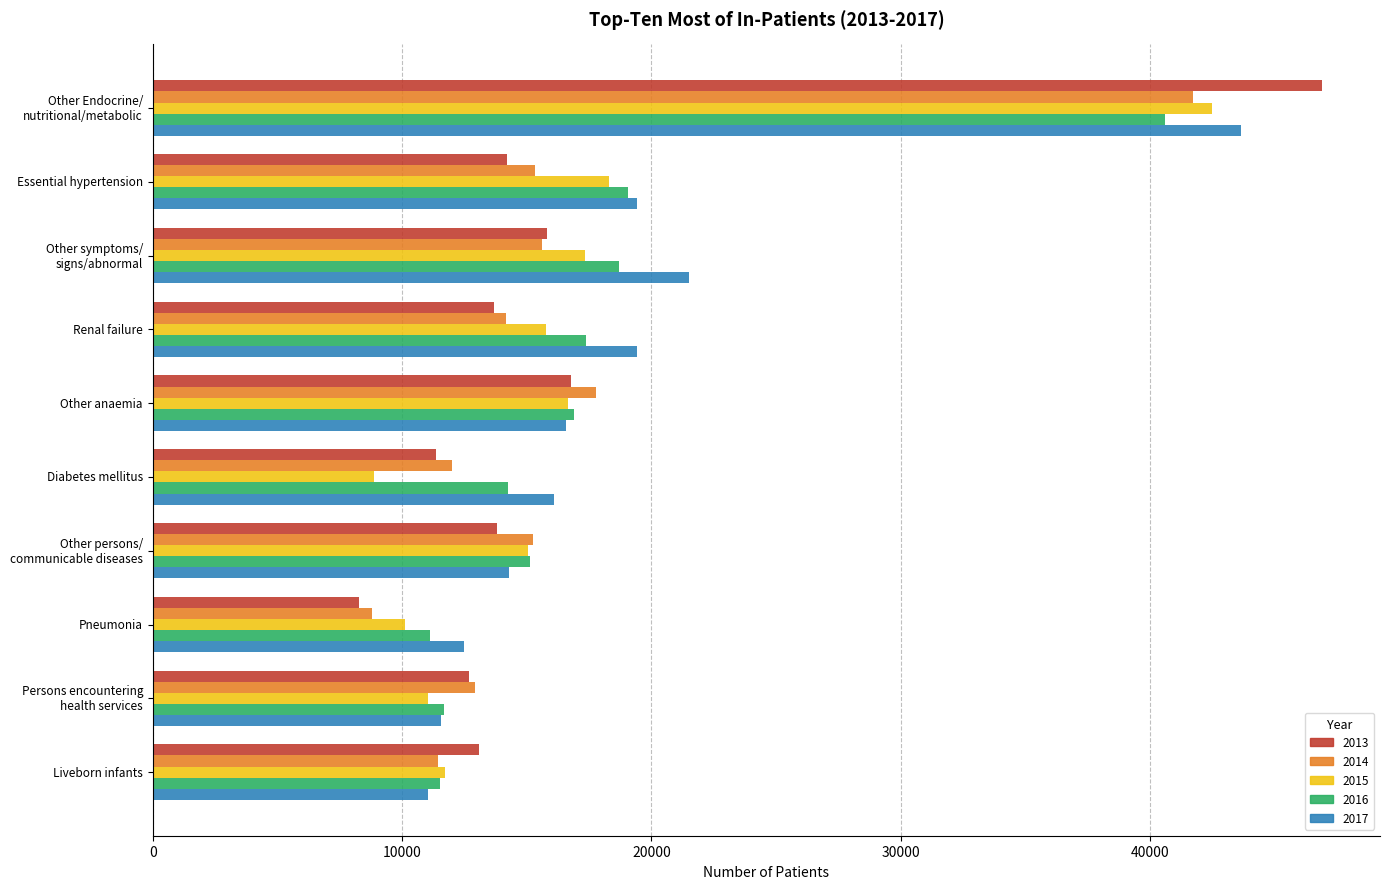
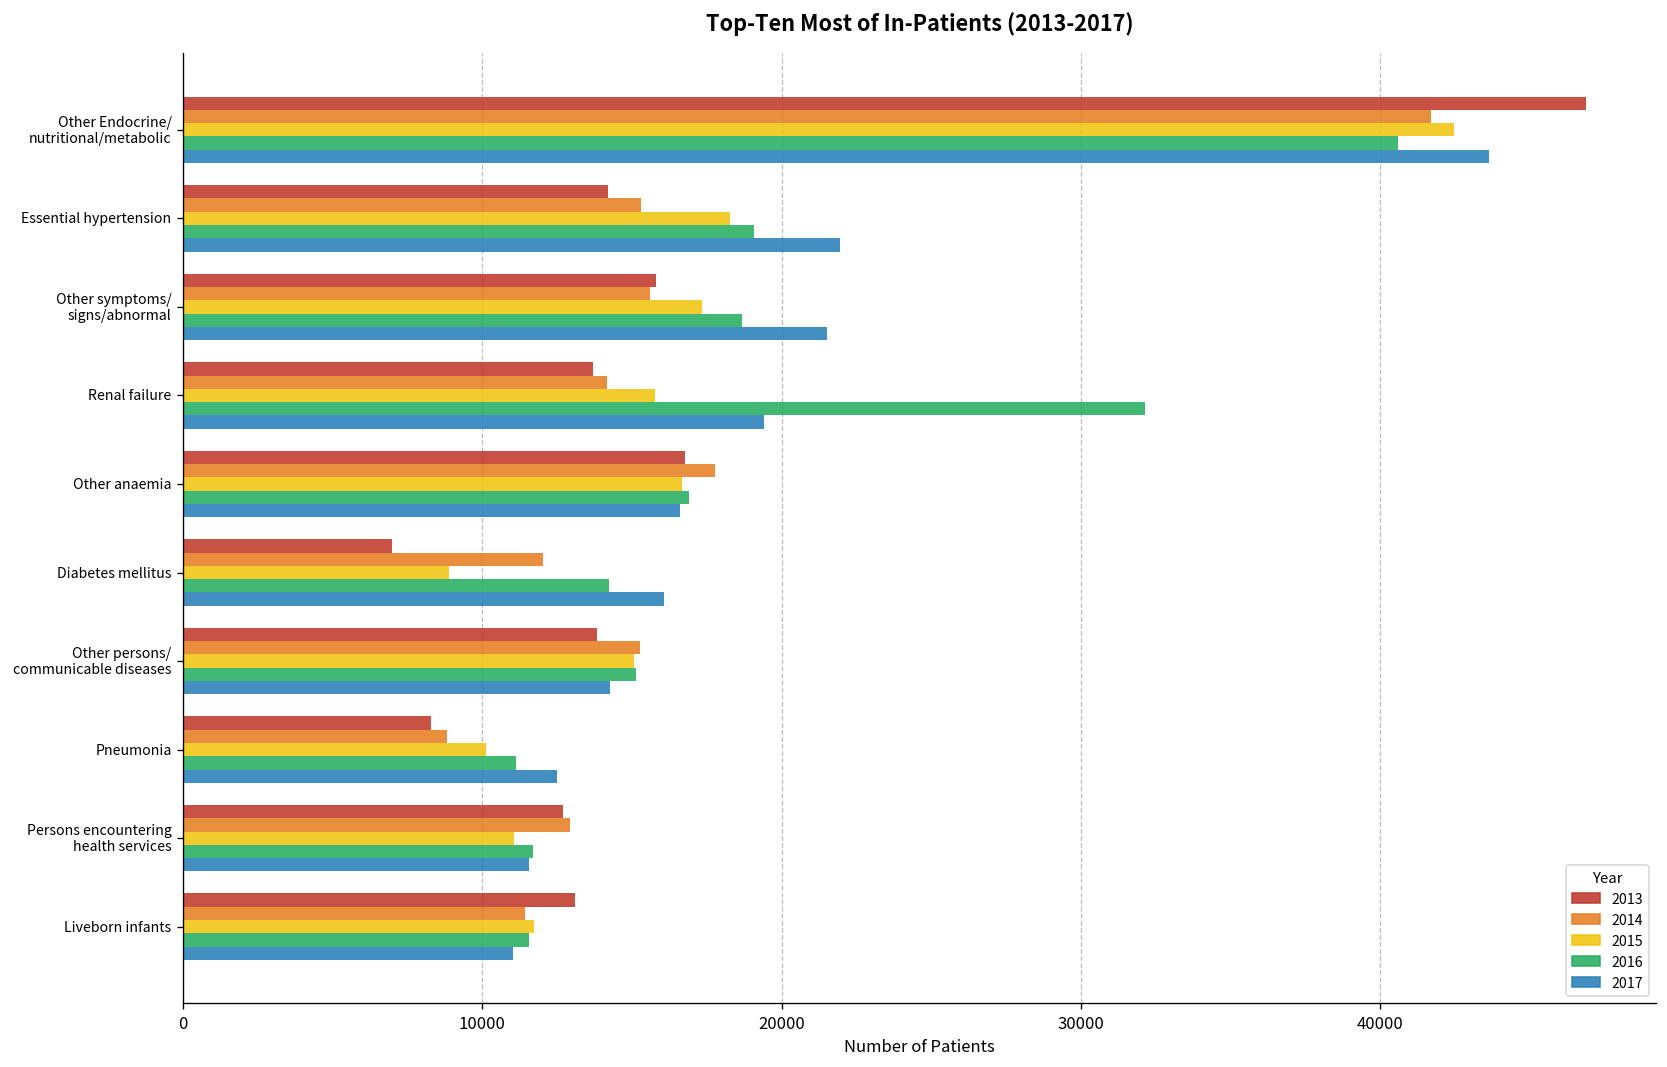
2017, Essential hypertension: 19400 -> 22000
2016, Renal failure: 17400 -> 32200
2013, Diabetes mellitus: 11400 -> 7000
